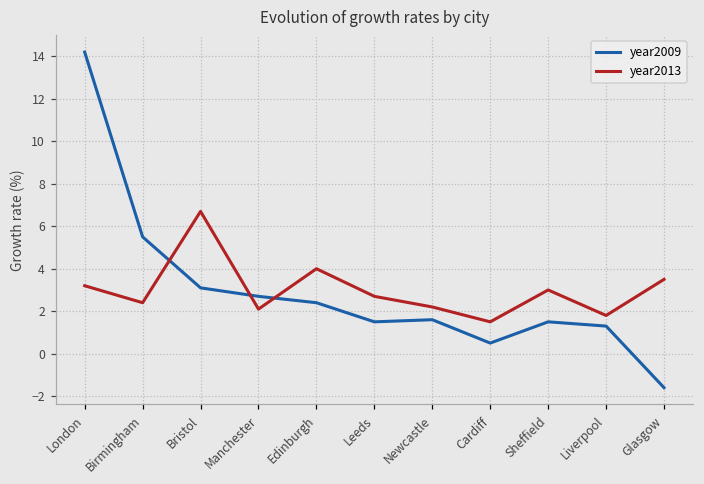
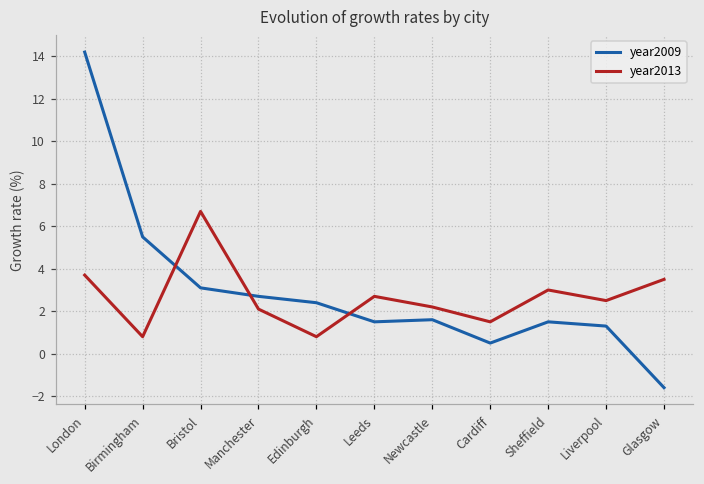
year2013, London: 3.2 -> 3.7
year2013, Birmingham: 2.4 -> 0.8
year2013, Edinburgh: 4.0 -> 0.8
year2013, Liverpool: 1.8 -> 2.5
